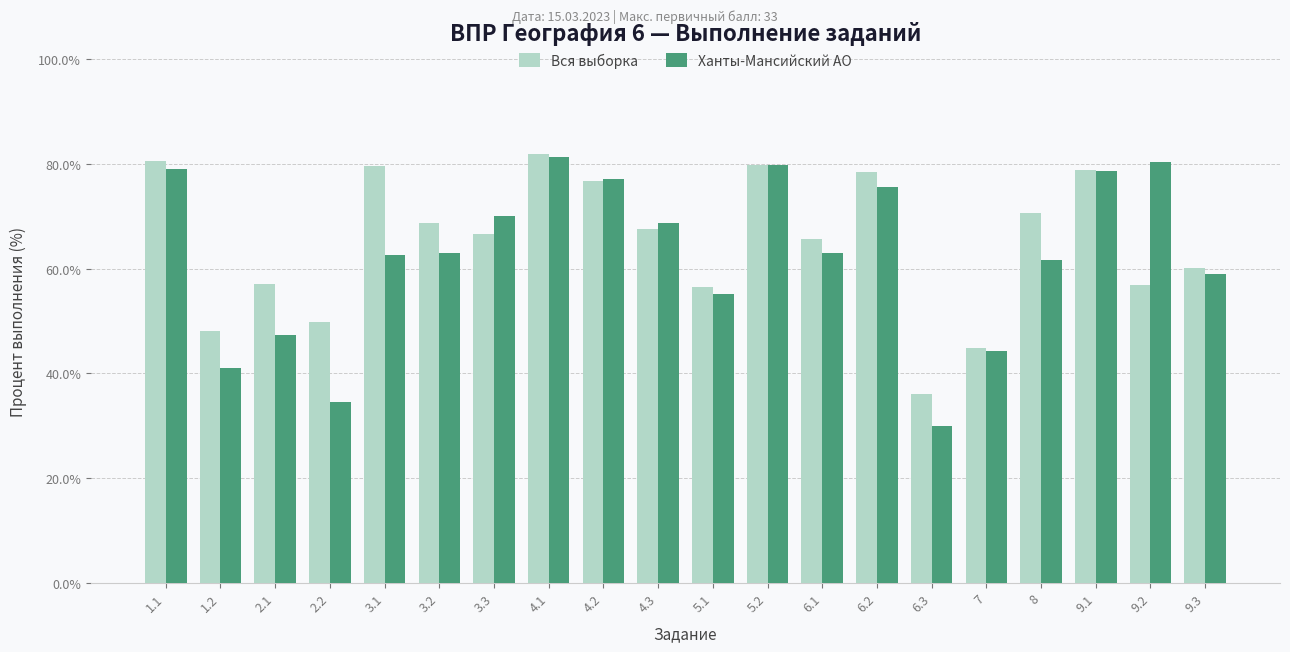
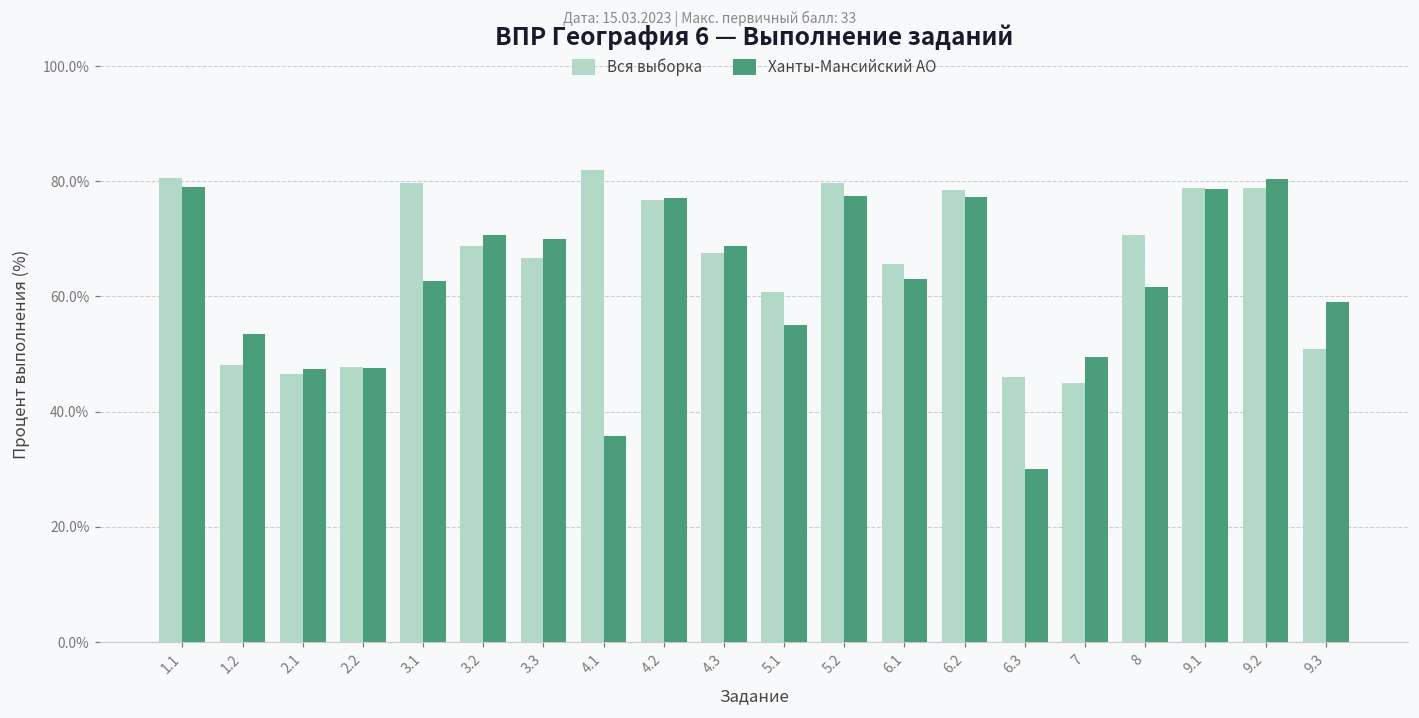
Ханты-Мансийский АО, 1.2: 41% -> 53%
Вся выборка, 2.1: 57% -> 47%
Вся выборка, 2.2: 50% -> 48%
Ханты-Мансийский АО, 2.2: 35% -> 48%
Ханты-Мансийский АО, 3.2: 63% -> 71%
Ханты-Мансийский АО, 4.1: 81% -> 36%
Вся выборка, 5.1: 56% -> 61%
Ханты-Мансийский АО, 5.2: 80% -> 77%
Ханты-Мансийский АО, 6.2: 76% -> 77%
Вся выборка, 6.3: 36% -> 46%
Ханты-Мансийский АО, 7: 44% -> 49%
Вся выборка, 9.2: 57% -> 79%
Вся выборка, 9.3: 60% -> 51%
